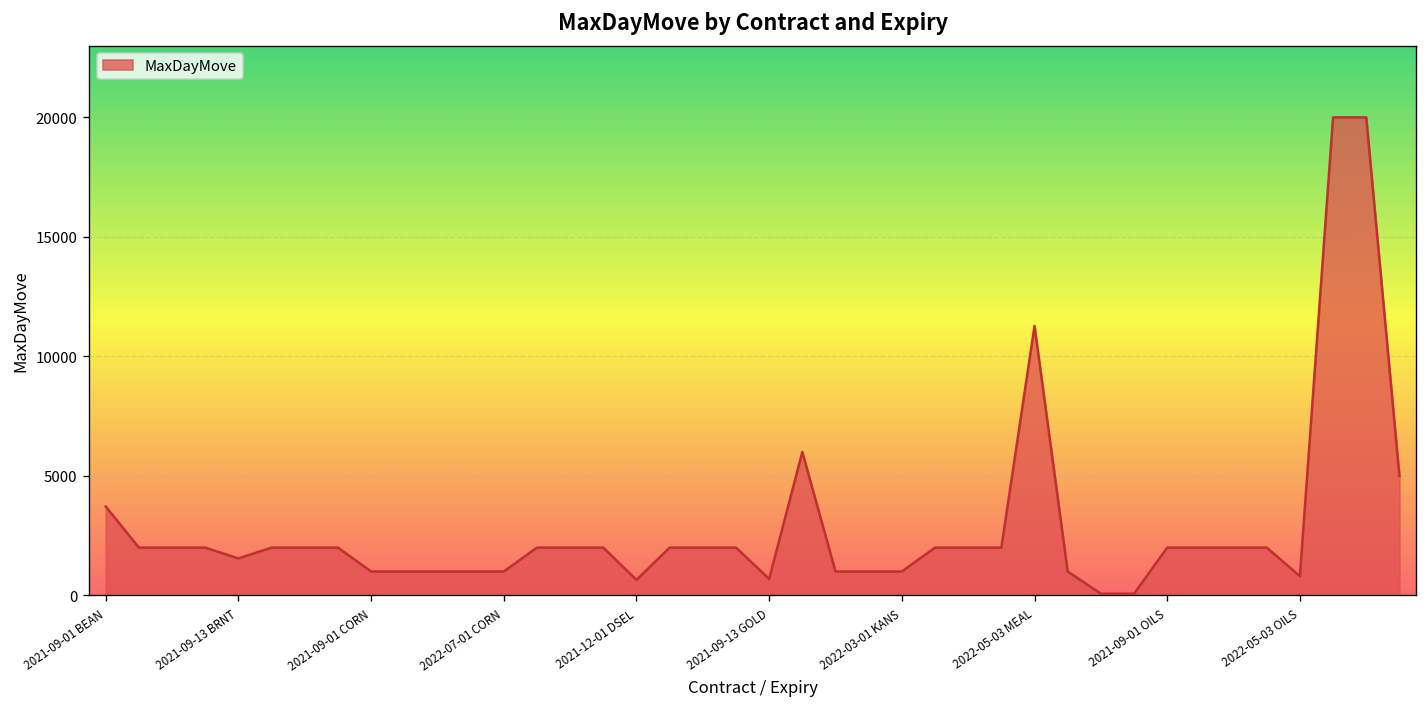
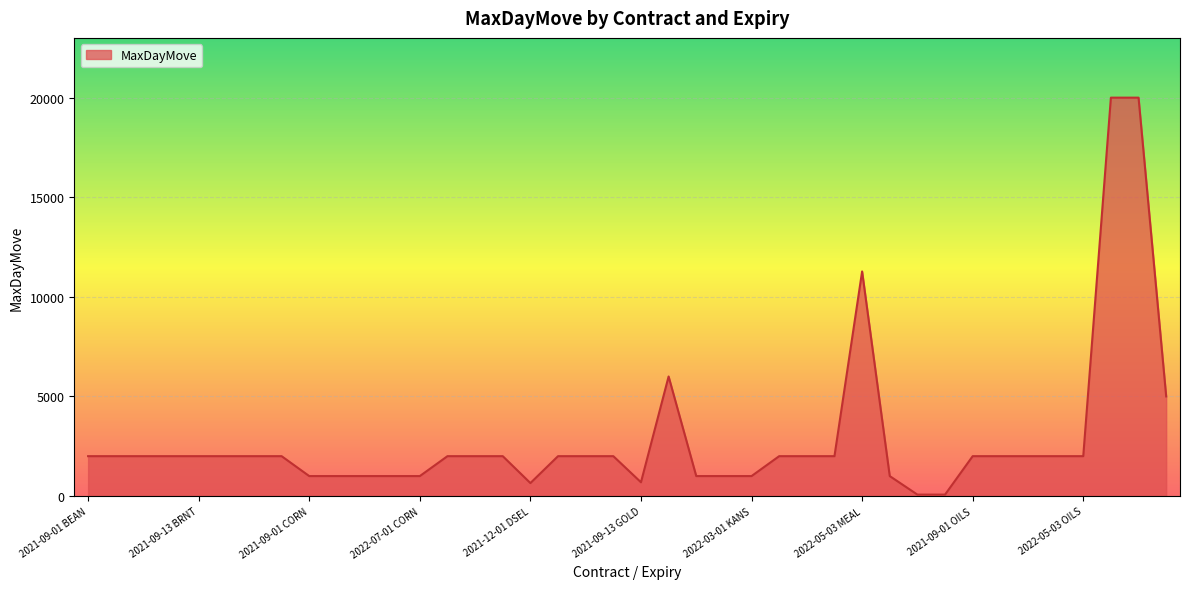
2021-09-01 BEAN: 3700 -> 2000
2021-09-13 BRNT: 1500 -> 2000
2022-05-03 OILS: 800 -> 2000
